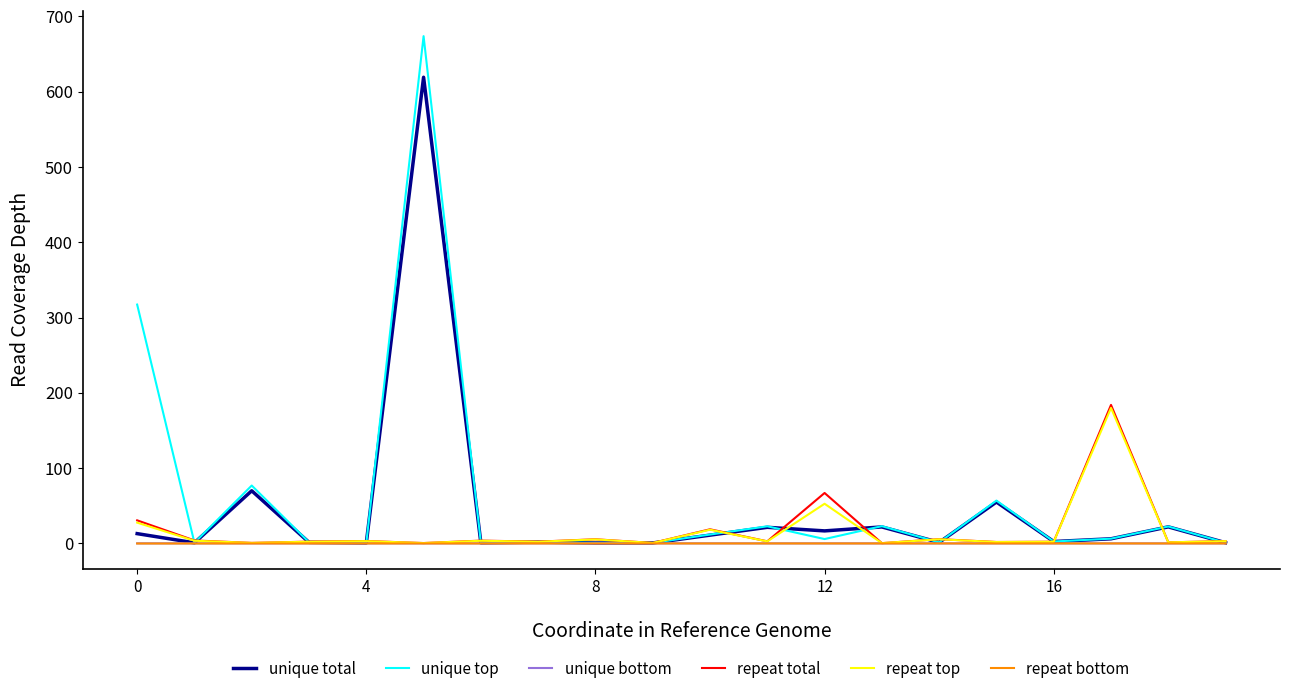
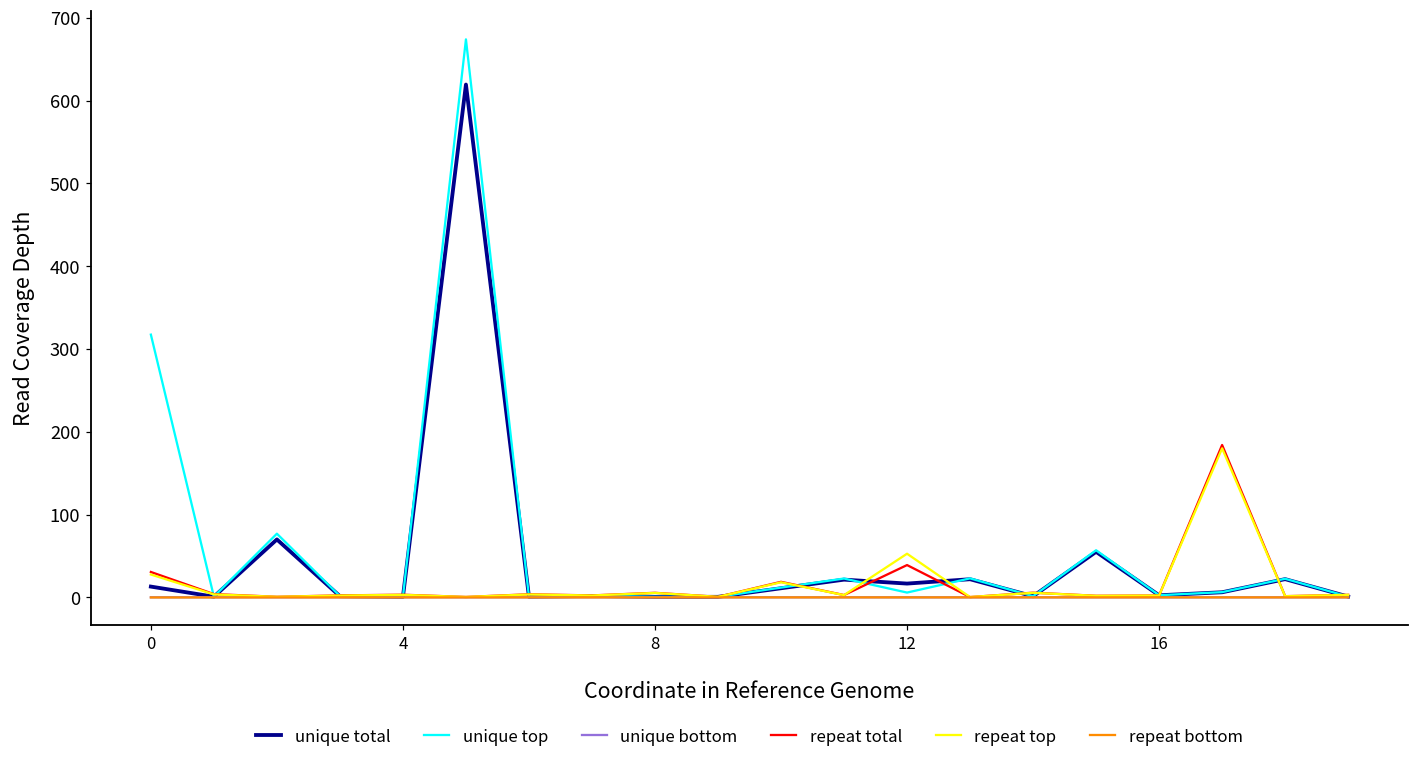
repeat total, 12: 70 -> 40
